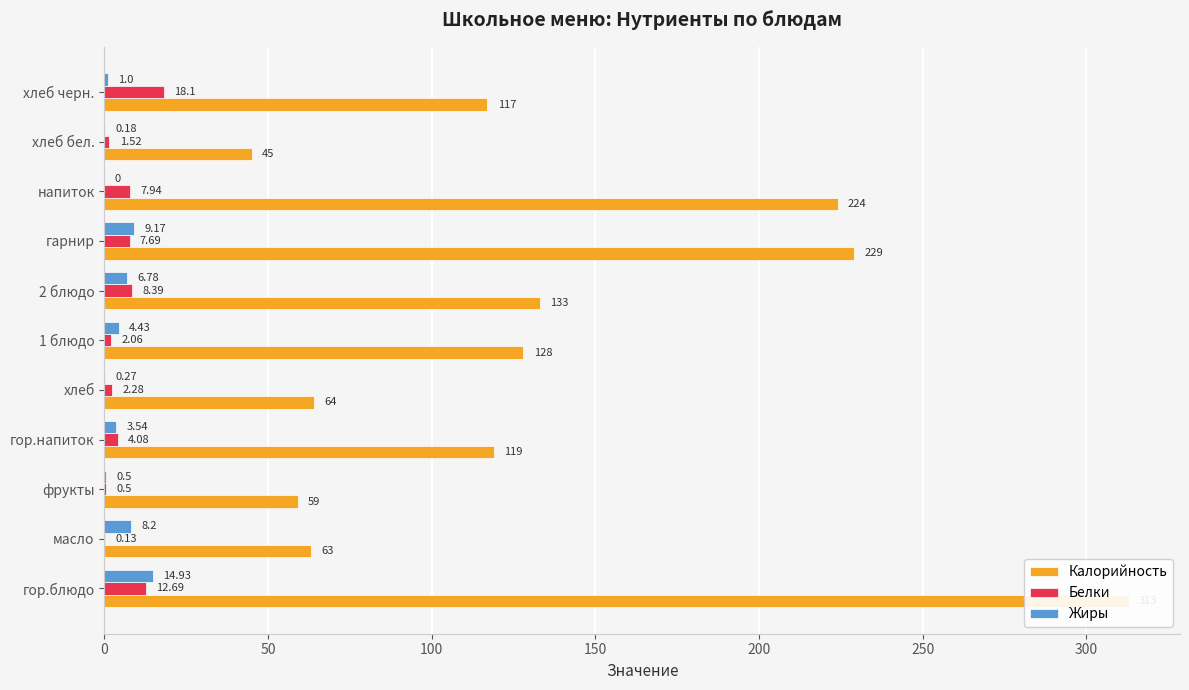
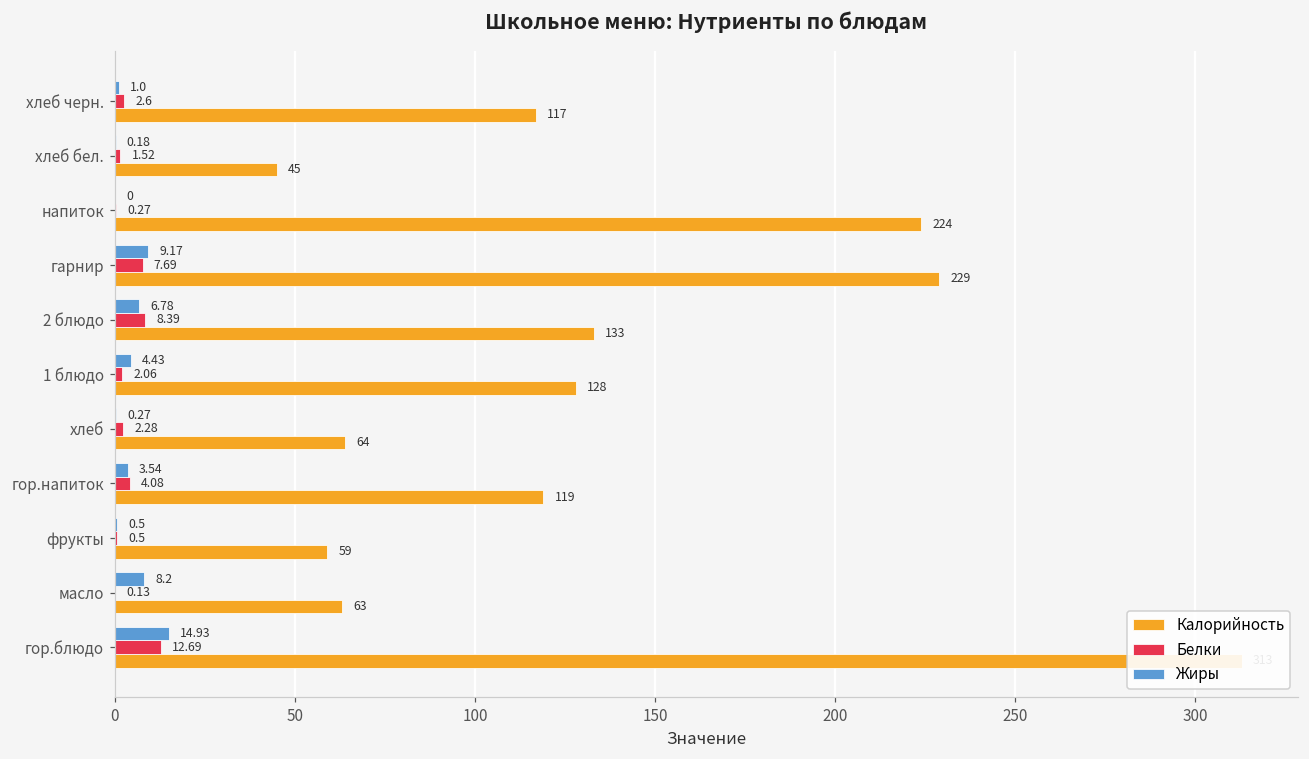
Белки, хлеб черн.: 18.1 -> 2.6
Белки, напиток: 7.94 -> 0.27
